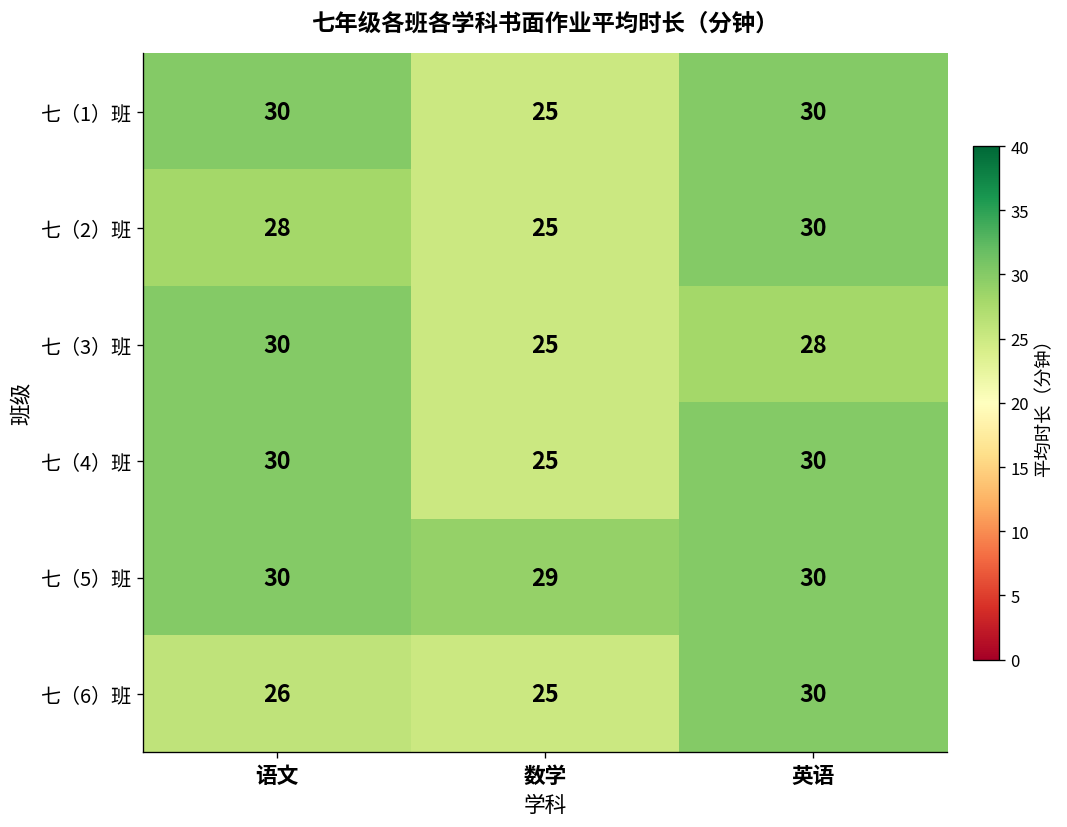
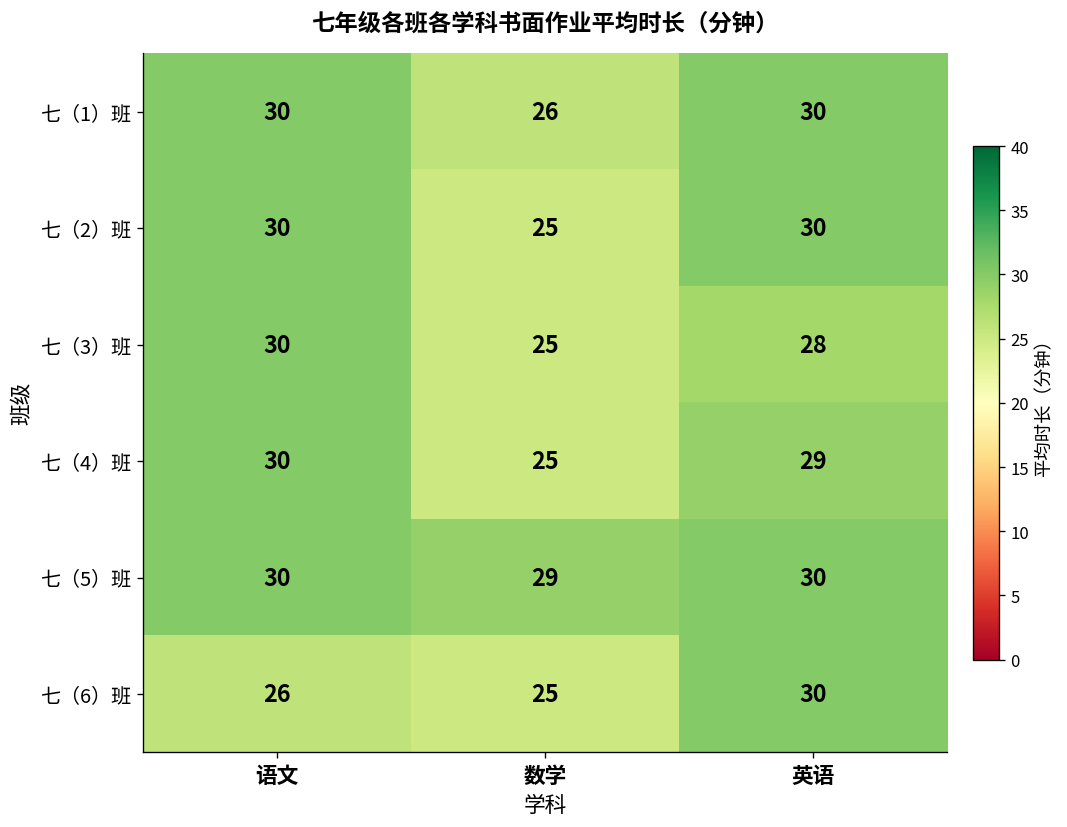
七（1）班, 数学: 25 -> 26
七（2）班, 语文: 28 -> 30
七（4）班, 英语: 30 -> 29
